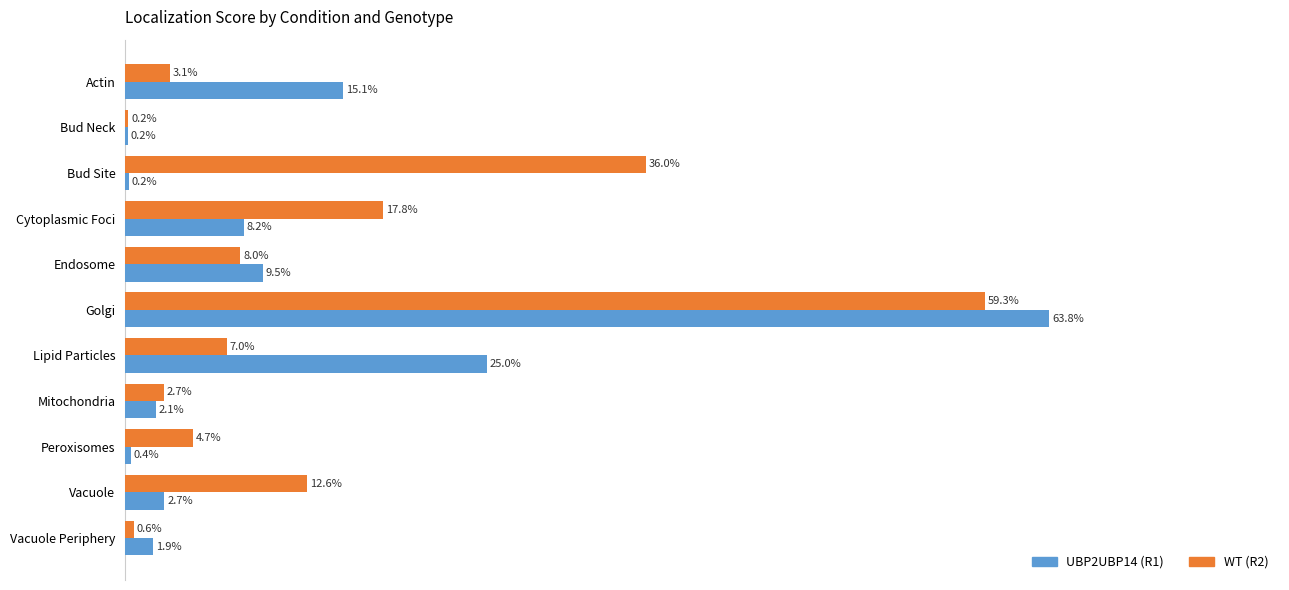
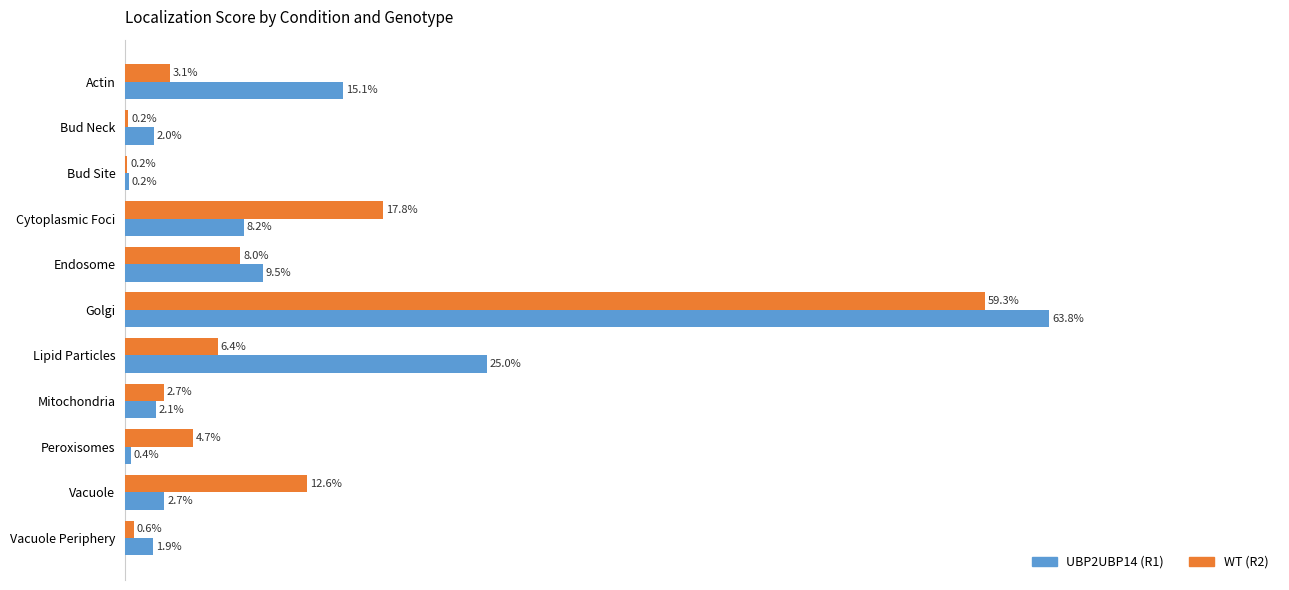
UBP2UBP14 (R1), Bud Neck: 0.2% -> 2.0%
WT (R2), Bud Site: 36.0% -> 0.2%
WT (R2), Lipid Particles: 7.0% -> 6.4%
